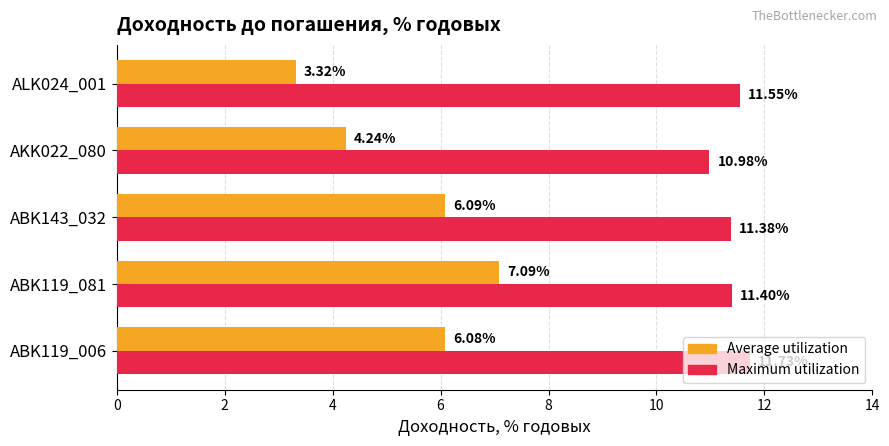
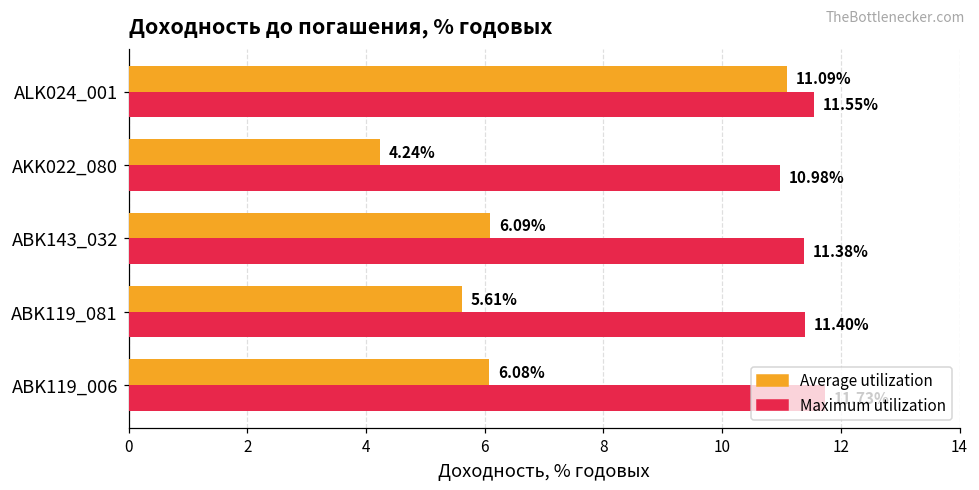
Average utilization, ALK024_001: 3.32% -> 11.09%
Average utilization, ABK119_081: 7.09% -> 5.61%
